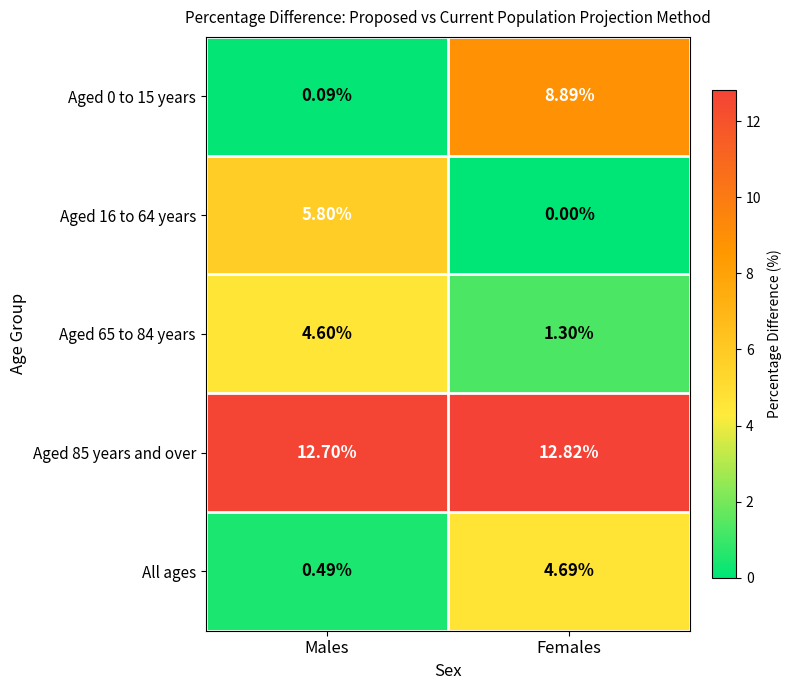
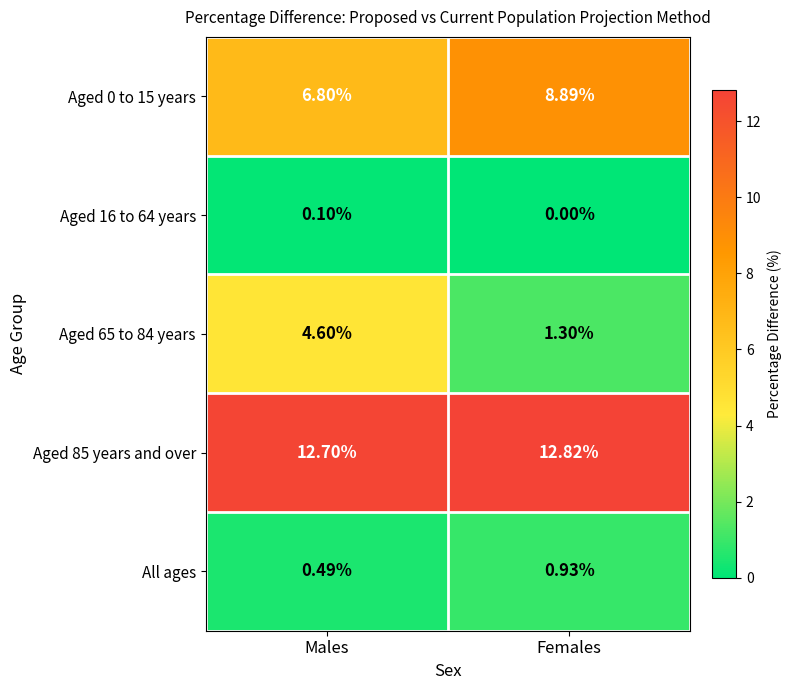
Aged 0 to 15 years, Males: 0.09% -> 6.80%
Aged 16 to 64 years, Males: 5.80% -> 0.10%
All ages, Females: 4.69% -> 0.93%
